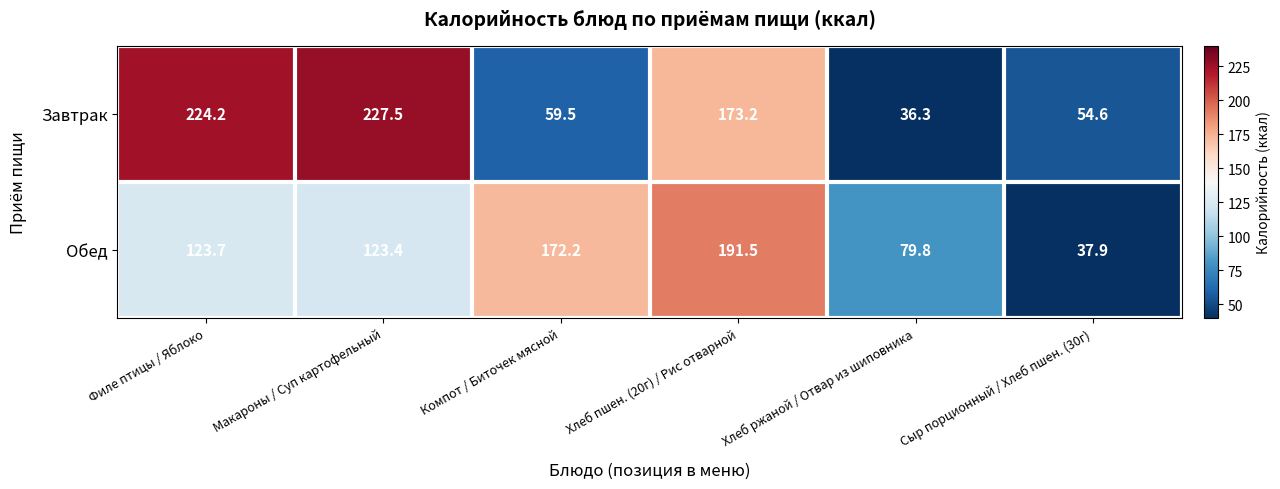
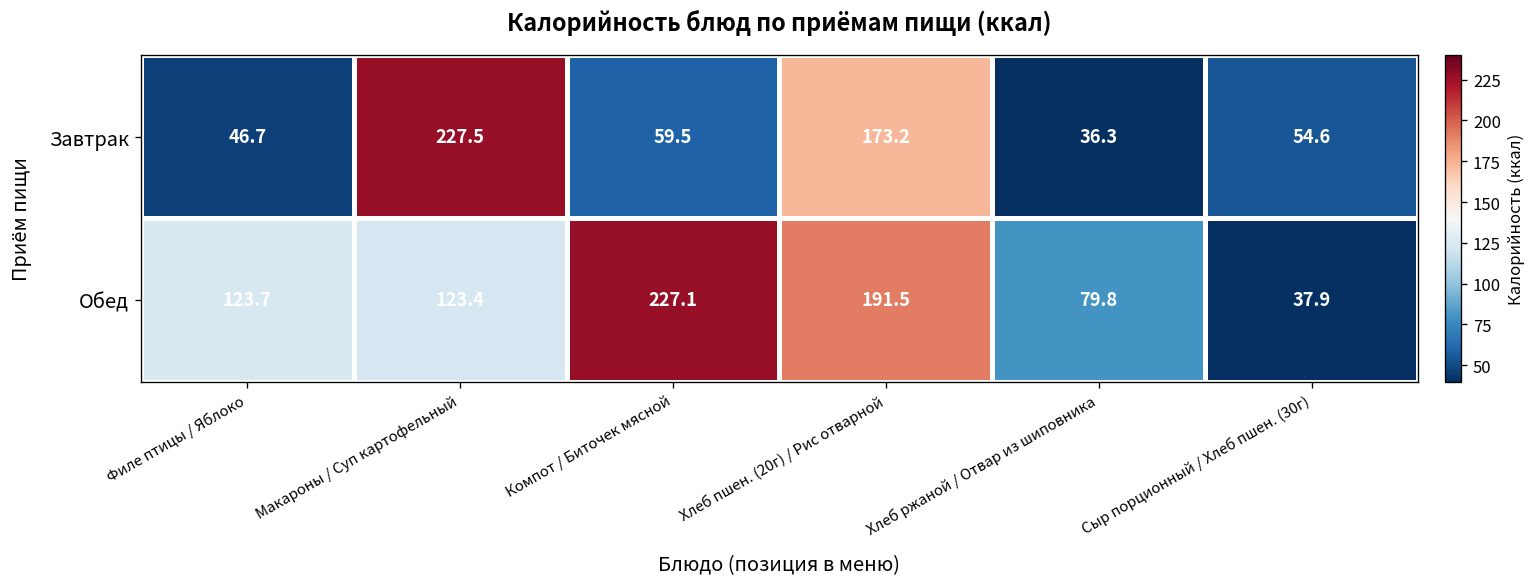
Завтрак, Филе птицы / Яблоко: 224.2 -> 46.7
Обед, Компот / Биточек мясной: 172.2 -> 227.1
